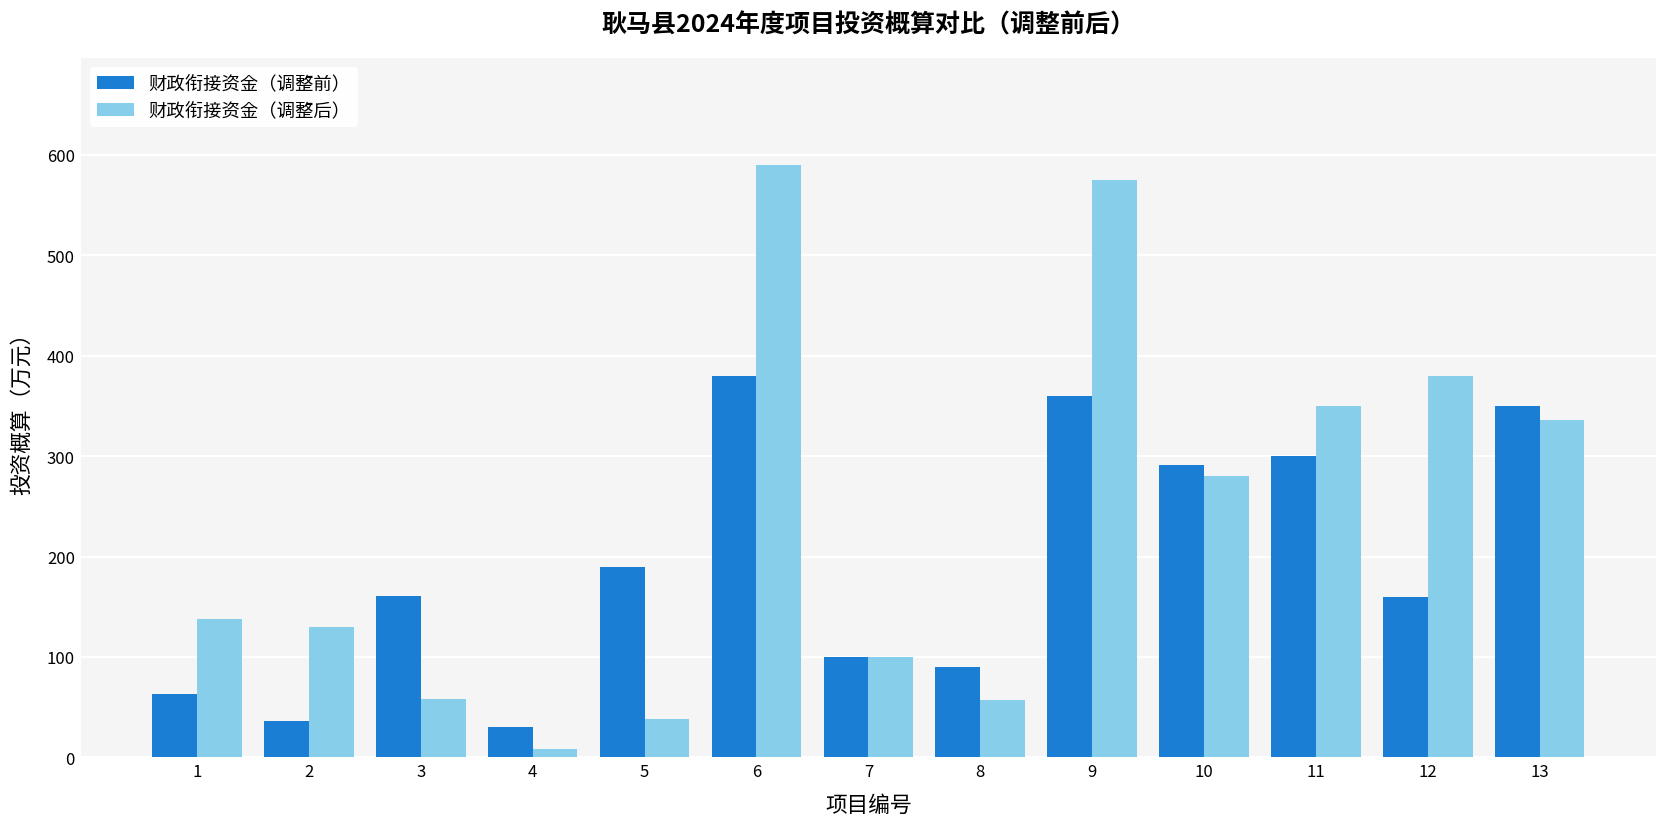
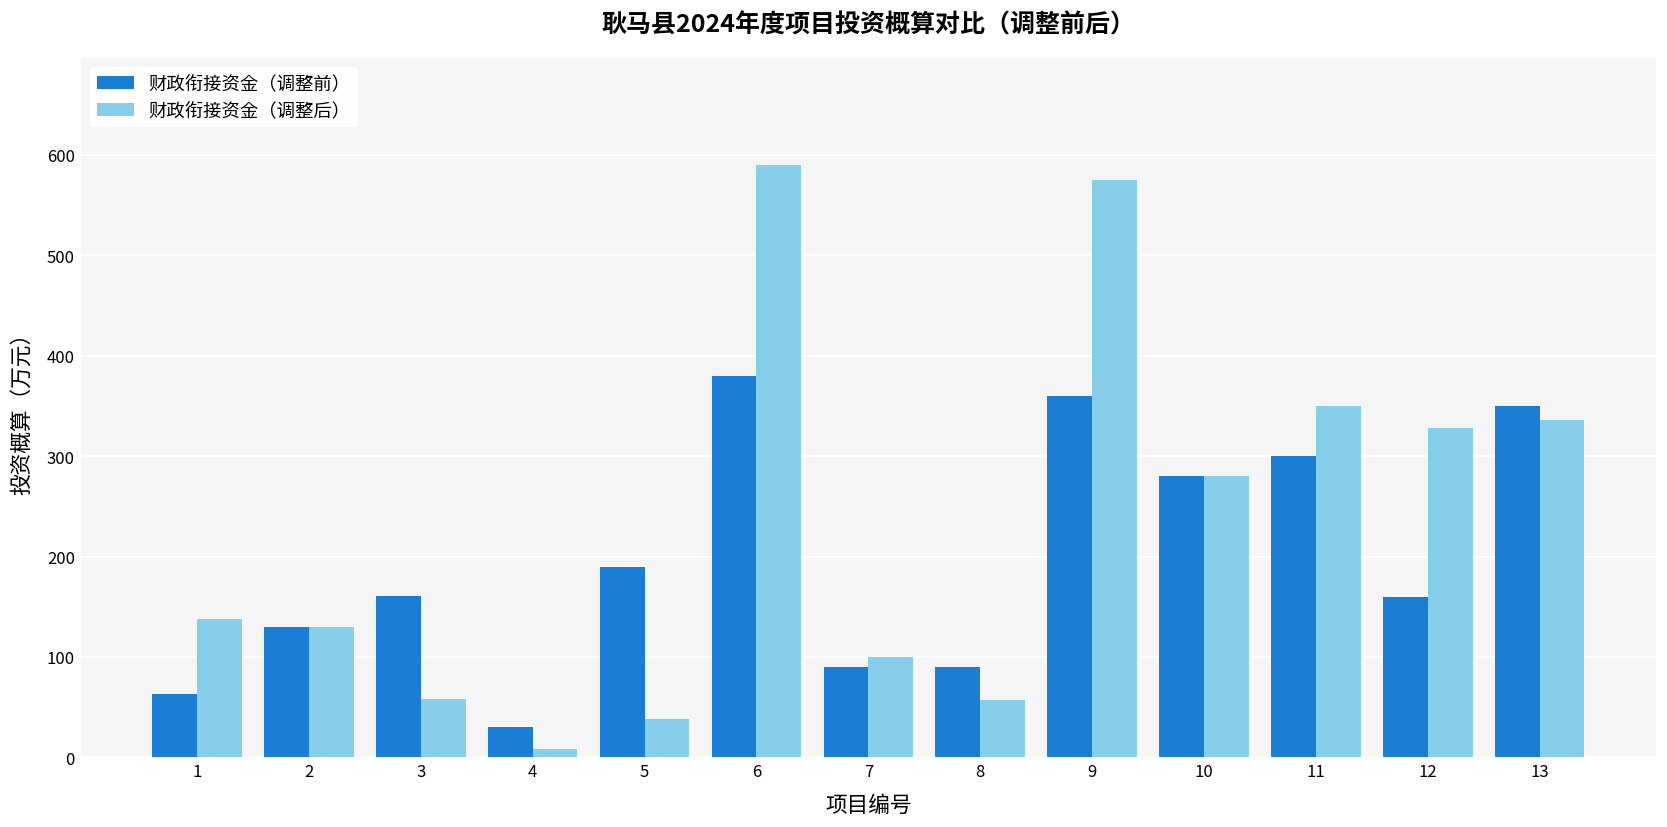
财政衔接资金（调整前）, 2: 40 -> 130
财政衔接资金（调整前）, 7: 100 -> 90
财政衔接资金（调整前）, 10: 290 -> 280
财政衔接资金（调整后）, 12: 380 -> 330
